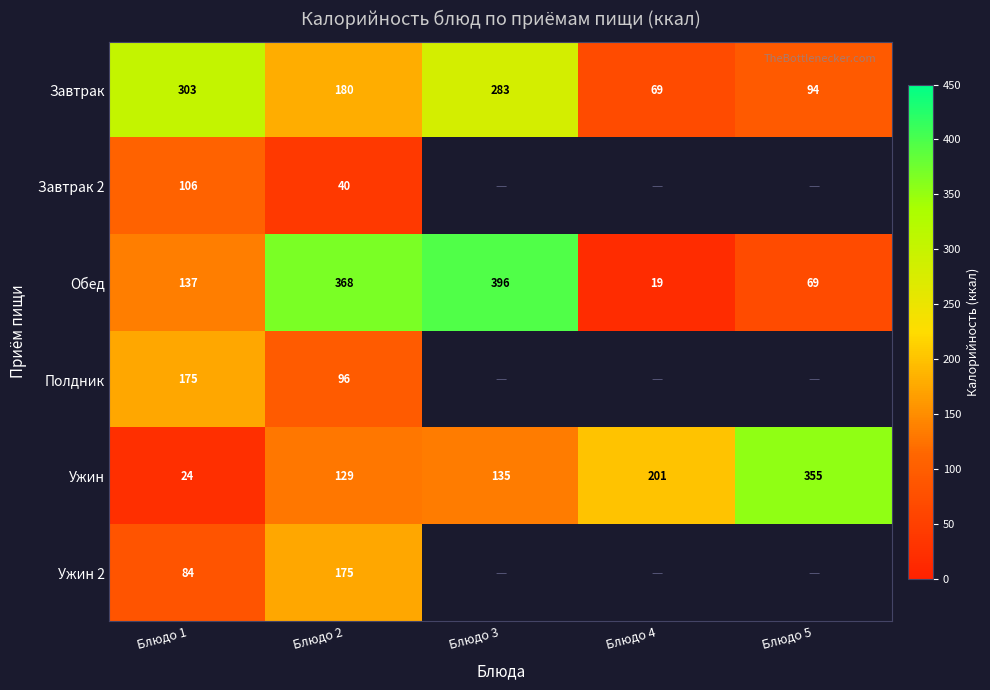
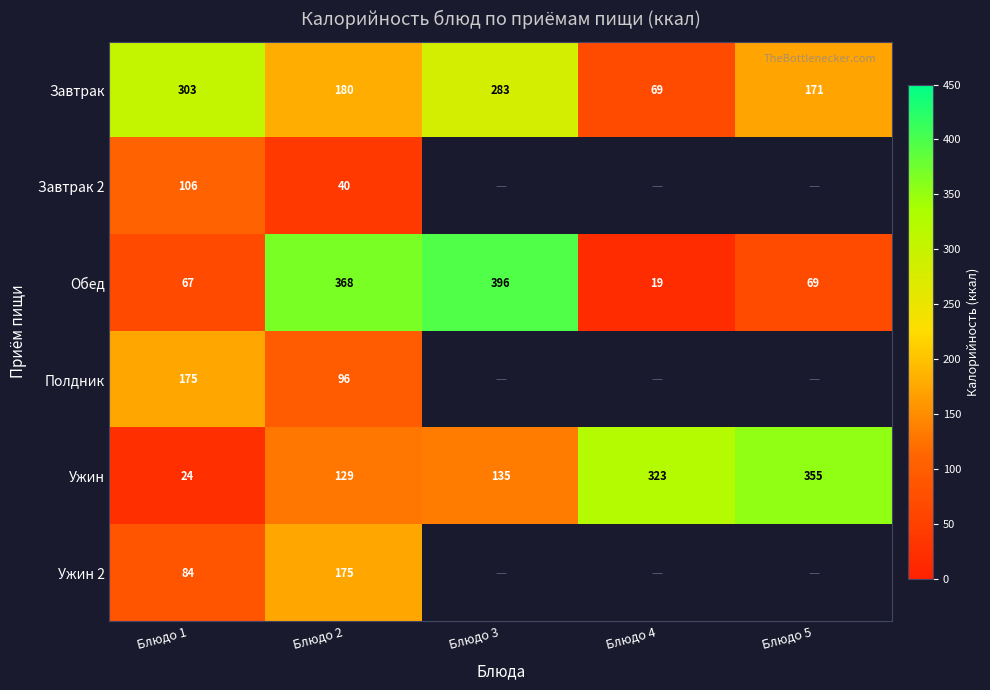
Завтрак, Блюдо 5: 94 -> 171
Обед, Блюдо 1: 137 -> 67
Ужин, Блюдо 4: 201 -> 323
